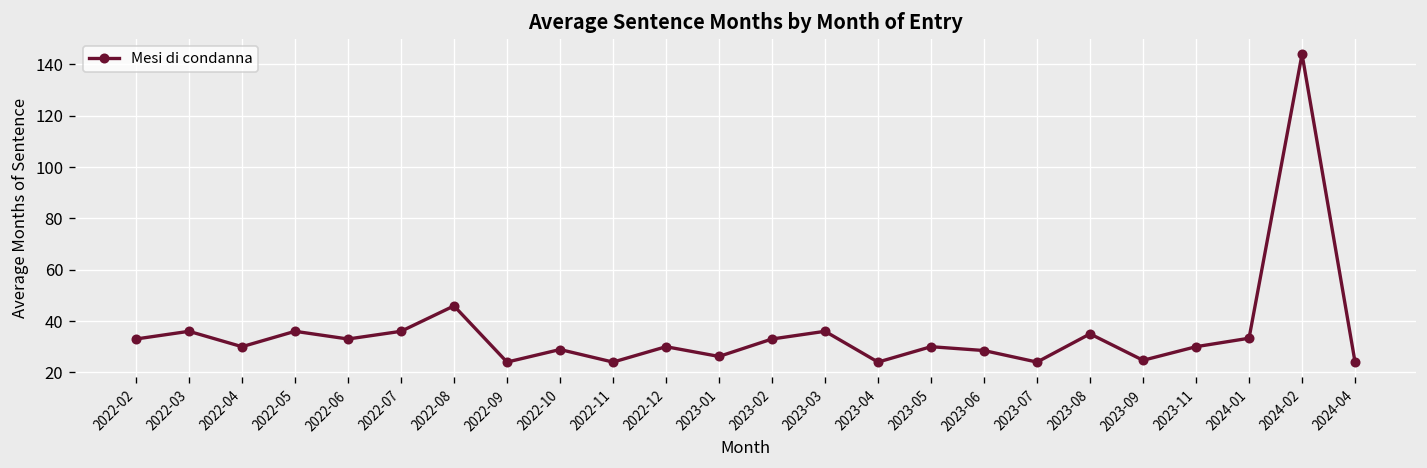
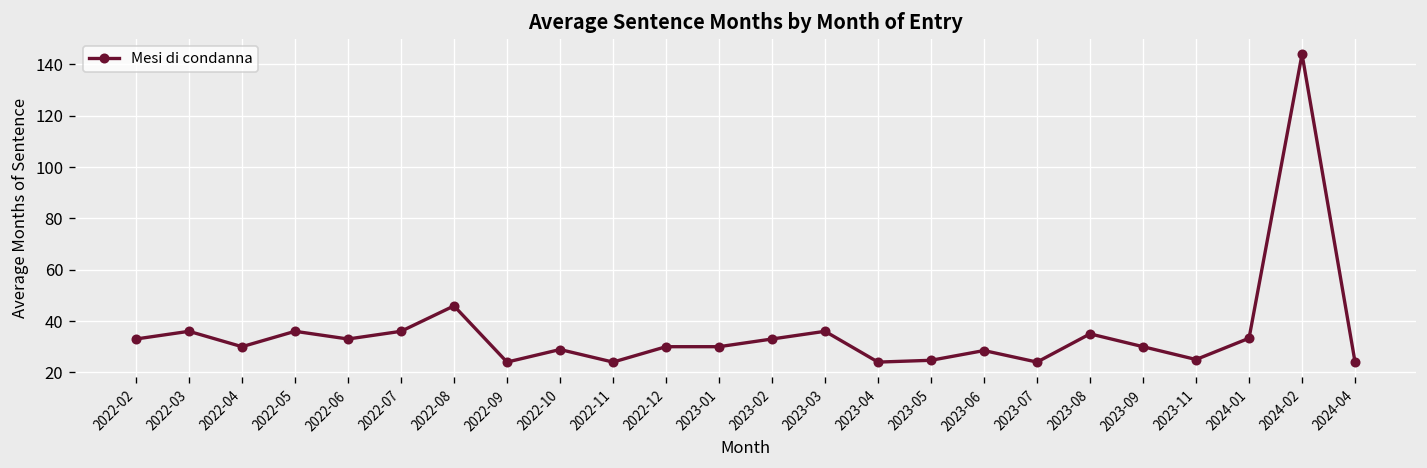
2023-01: 26 -> 30
2023-05: 30 -> 25
2023-09: 25 -> 30
2023-11: 30 -> 25
